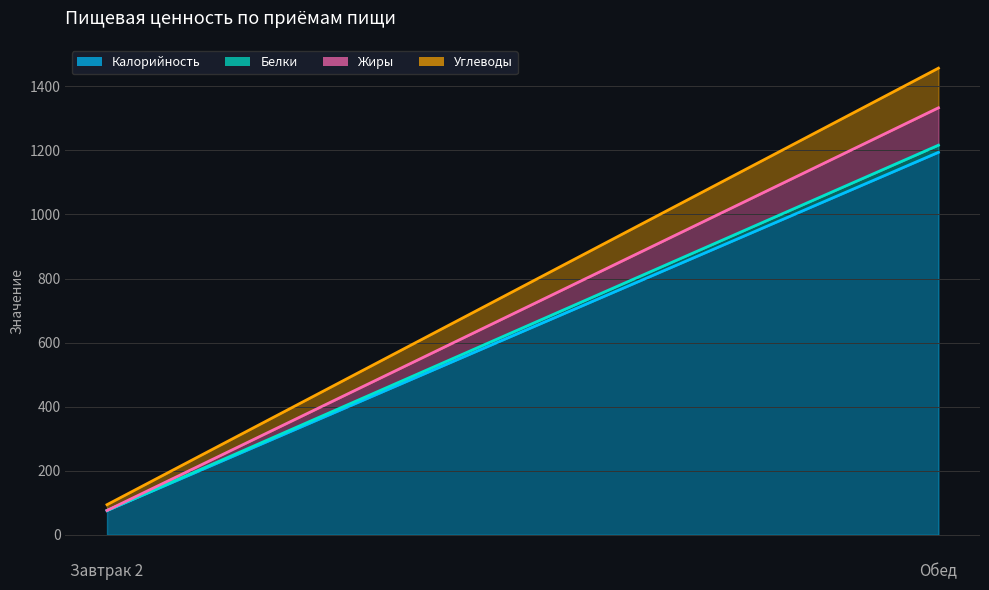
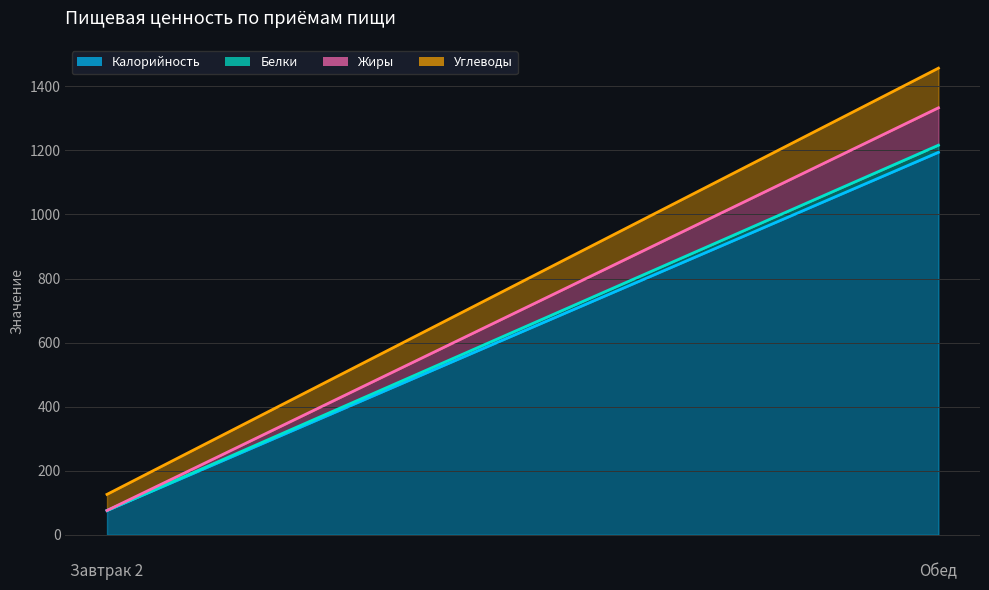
Углеводы, Завтрак 2: 20 -> 50
